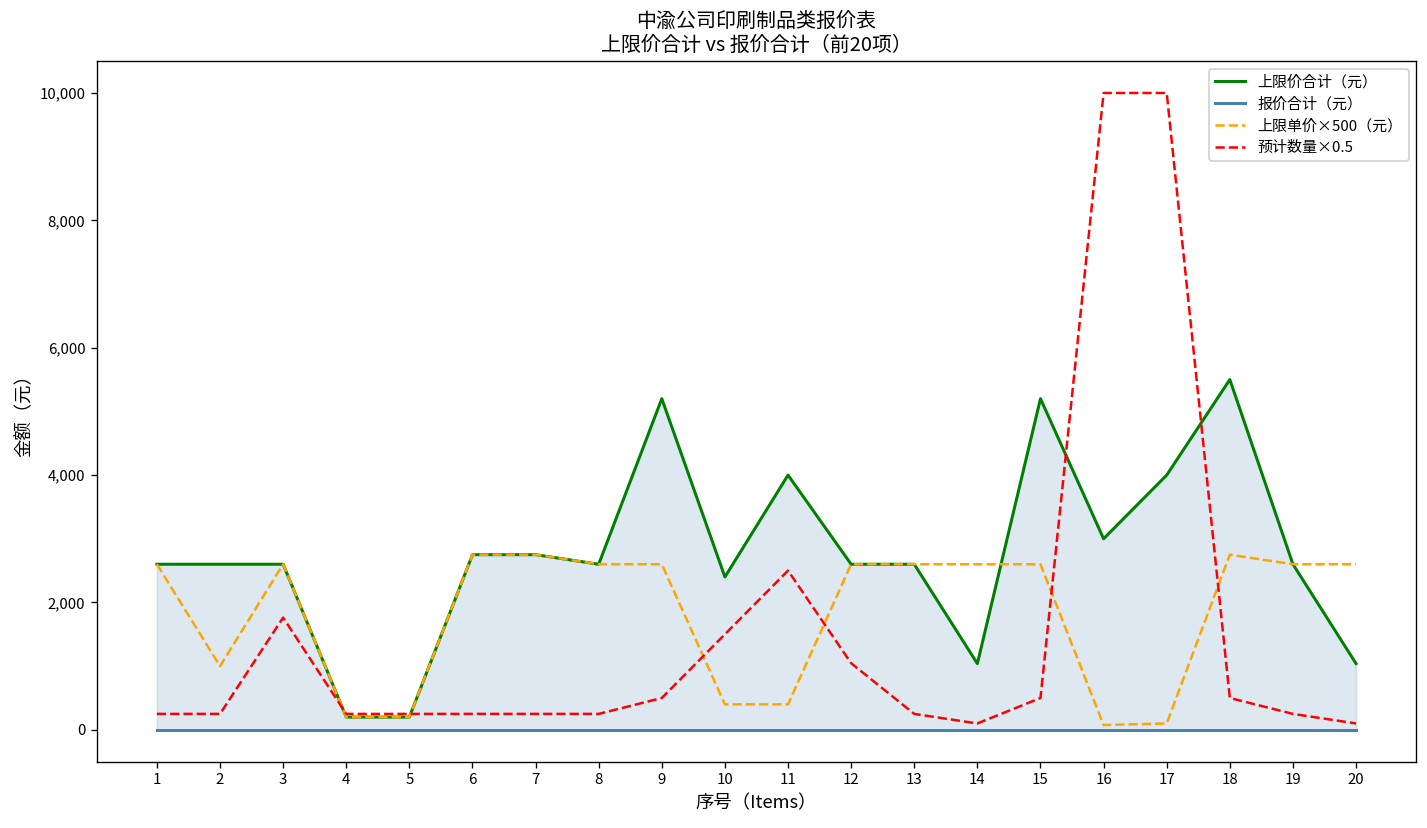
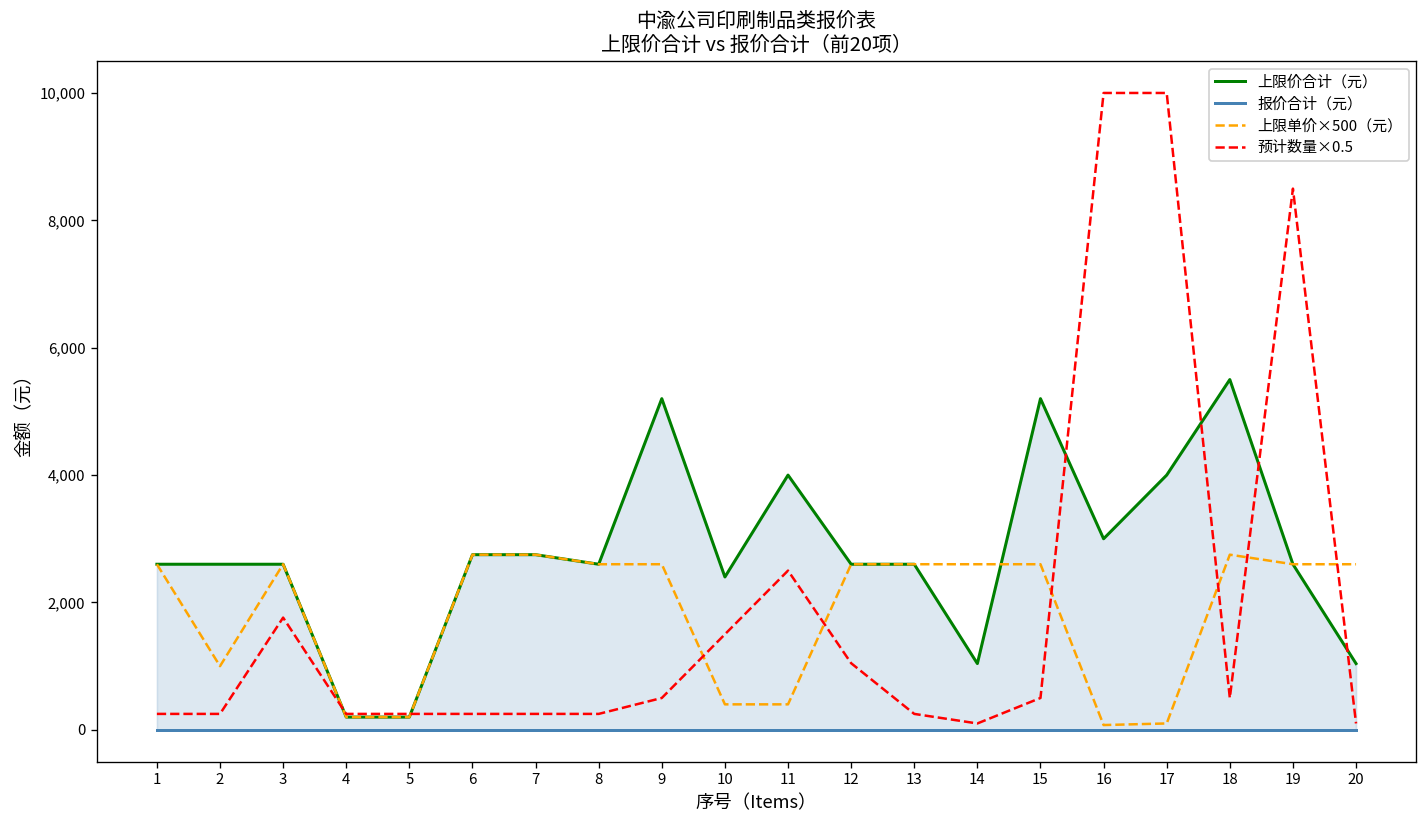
预计数量×0.5, 19: 300 -> 8,500
